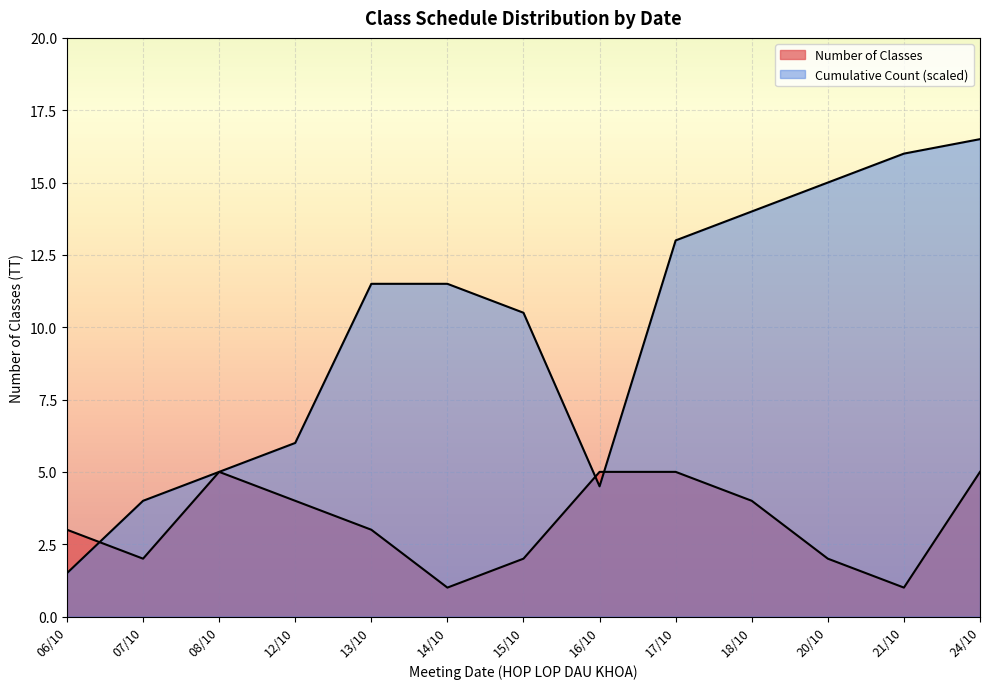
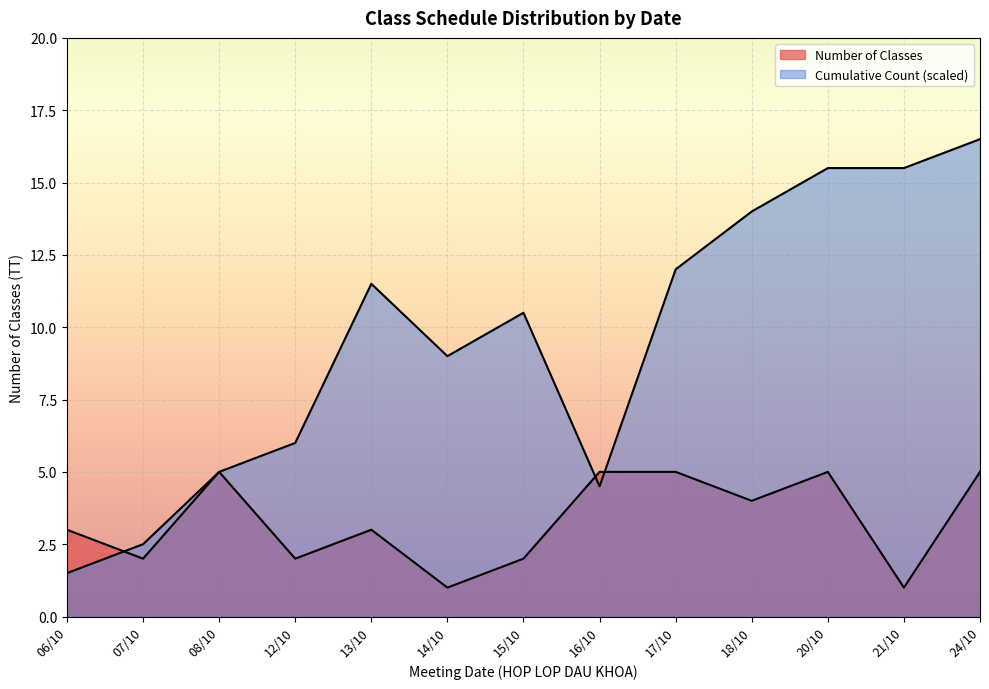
Cumulative Count (scaled), 07/10: 4.0 -> 2.5
Number of Classes, 12/10: 4 -> 2
Cumulative Count (scaled), 14/10: 11.5 -> 9.0
Cumulative Count (scaled), 17/10: 13.0 -> 12.0
Number of Classes, 20/10: 2 -> 5
Cumulative Count (scaled), 20/10: 15.0 -> 15.5
Cumulative Count (scaled), 21/10: 16.0 -> 15.5
